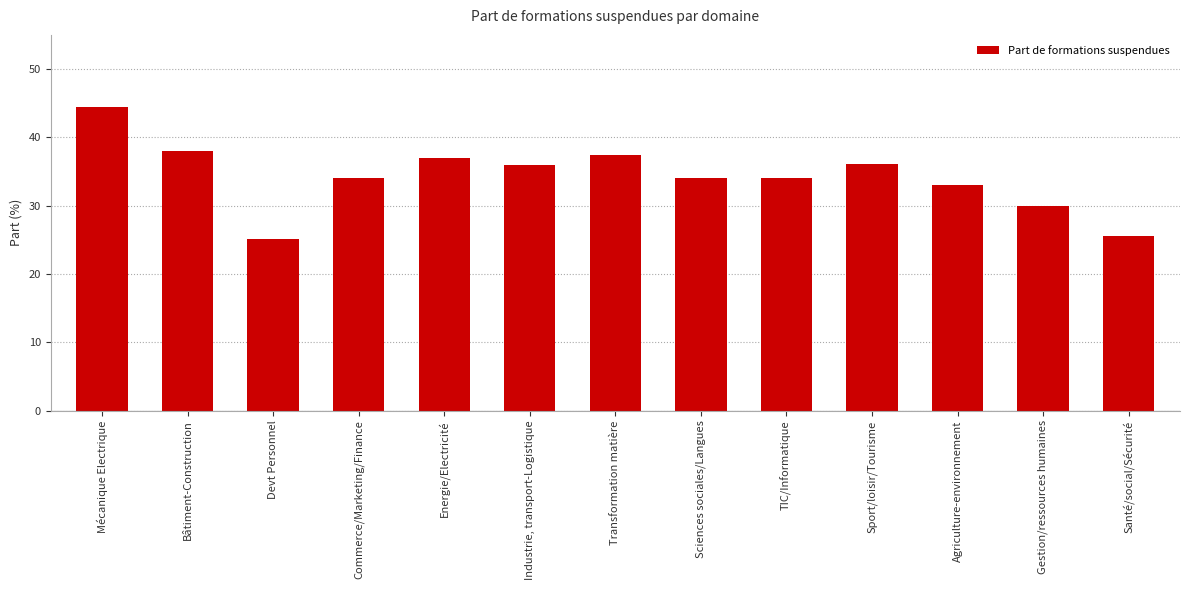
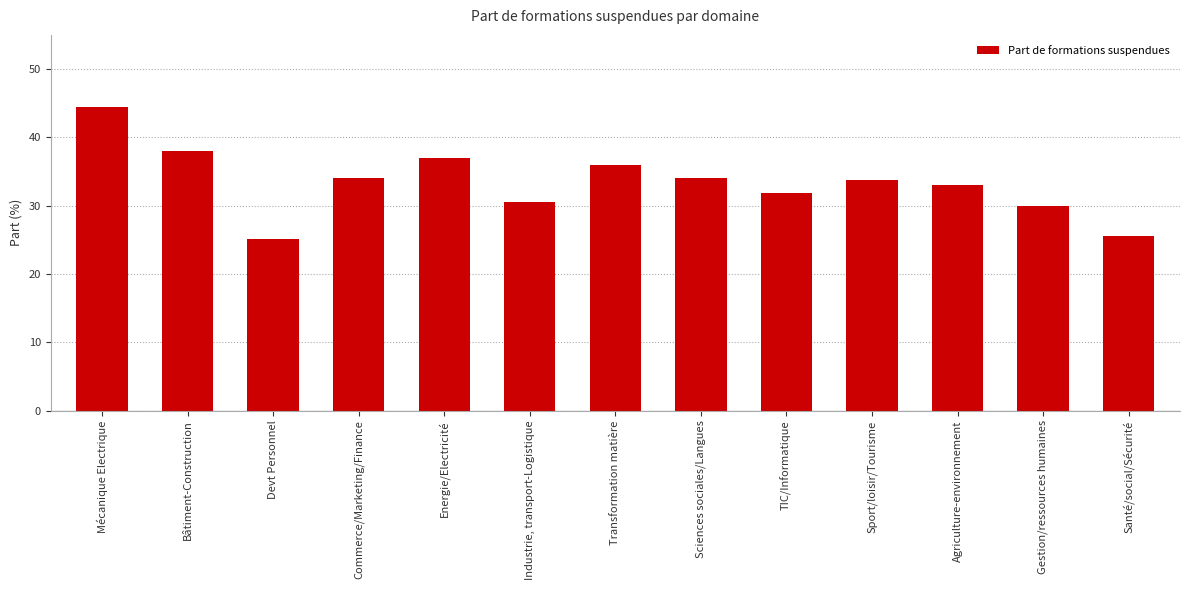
Industrie, transport-Logistique: 36 -> 31
Transformation matière: 37 -> 36
TIC/Informatique: 34 -> 32
Sport/loisir/Tourisme: 36 -> 34
